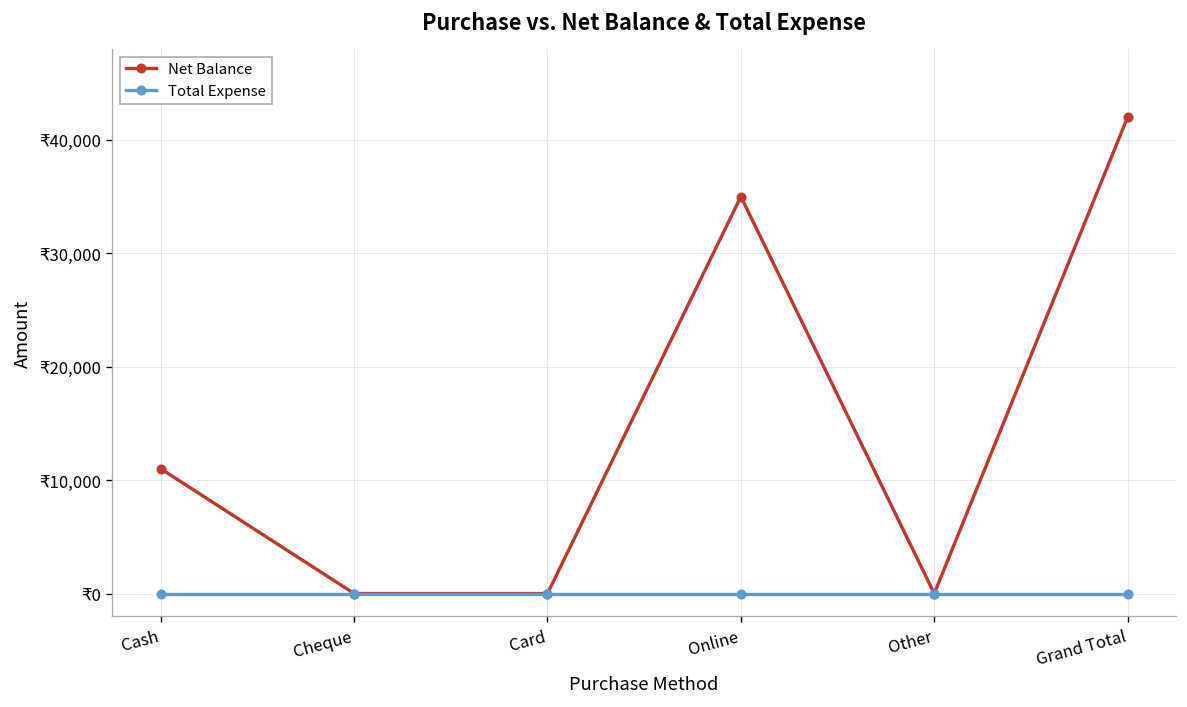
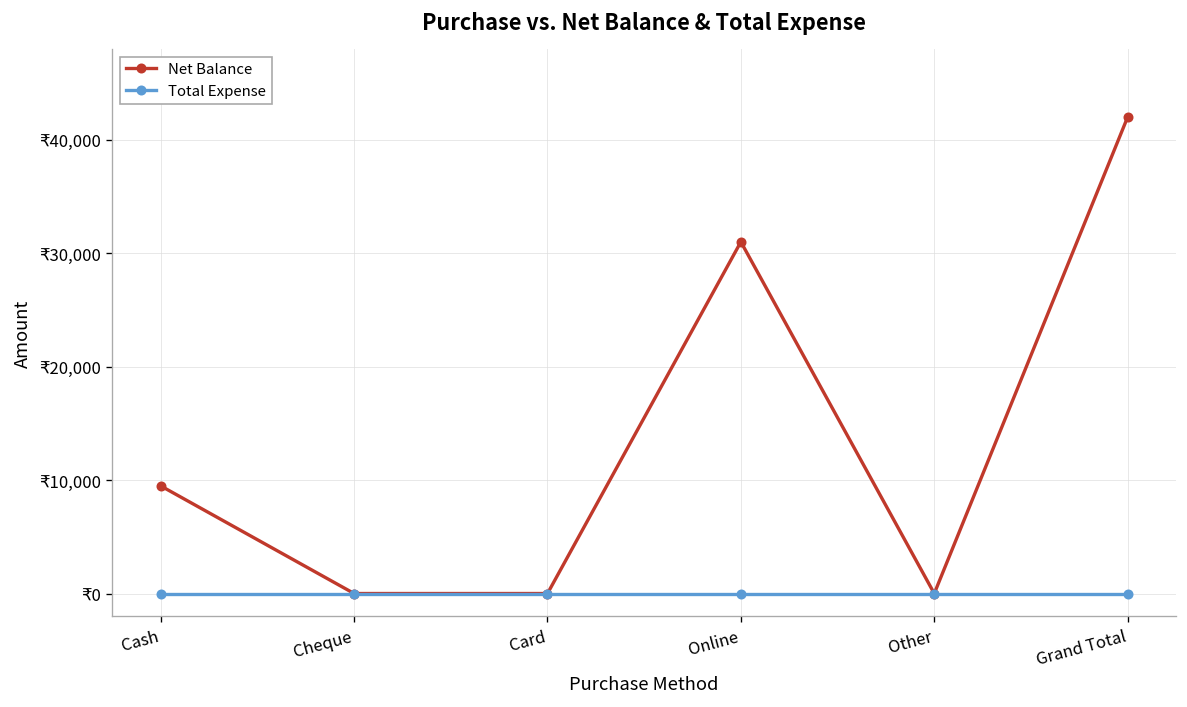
Net Balance, Cash: ₹11,000 -> ₹9,000
Net Balance, Online: ₹35,000 -> ₹31,000
